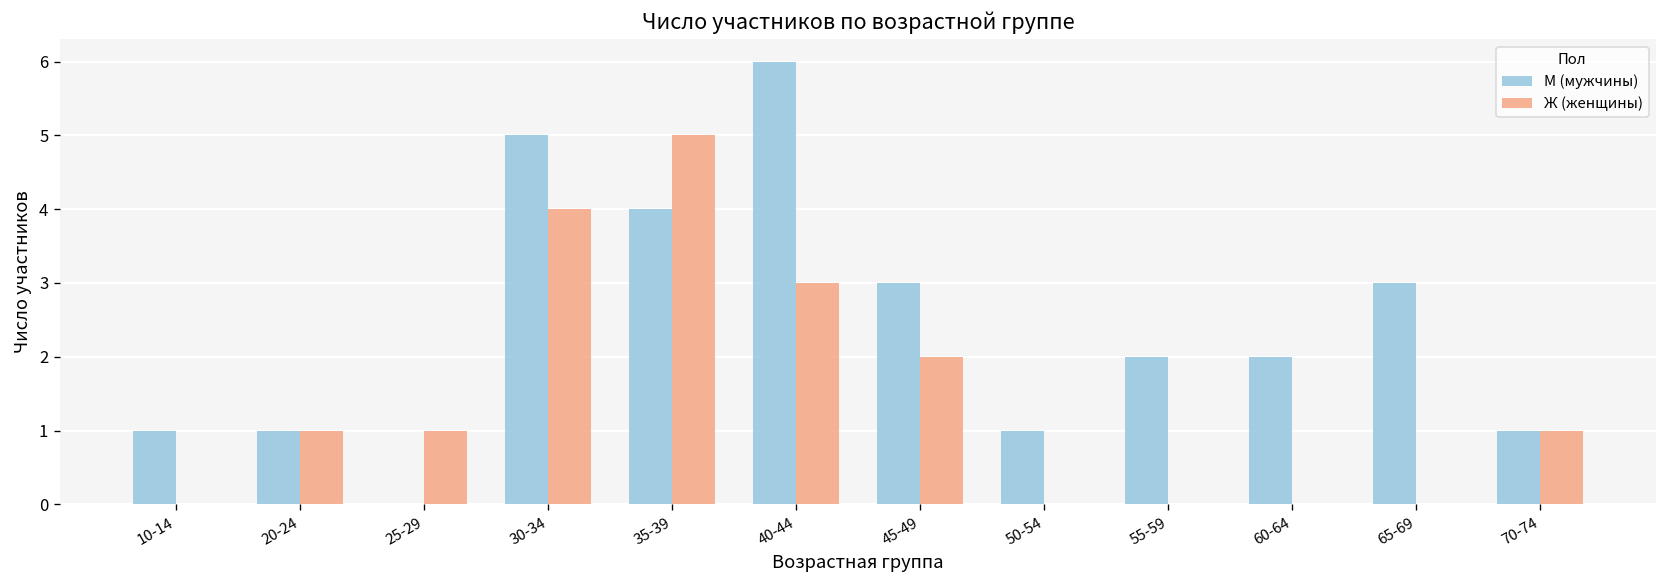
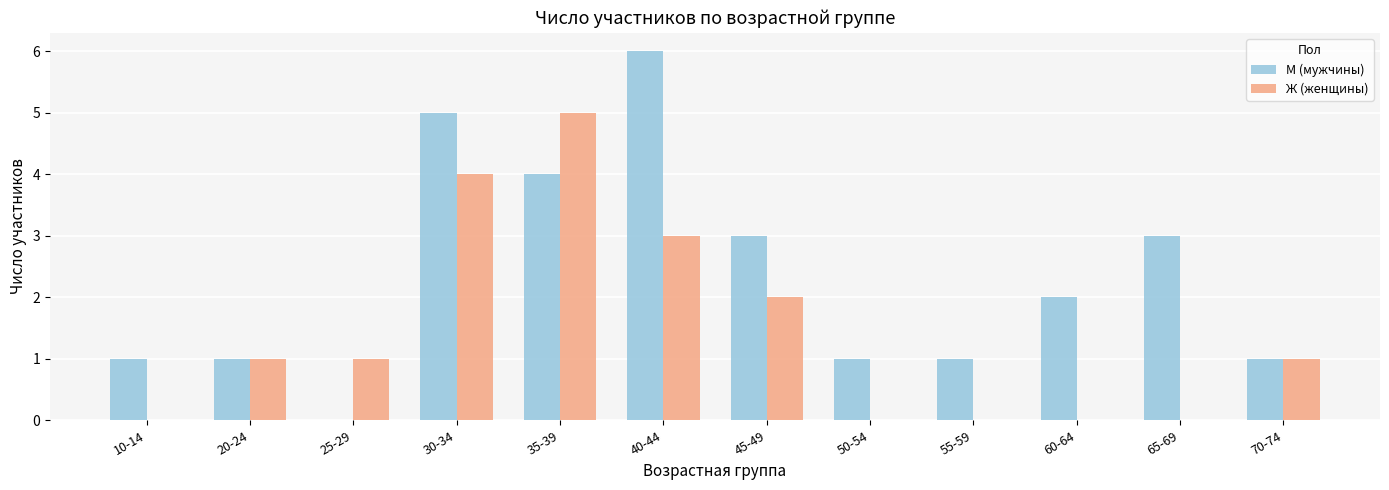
М (мужчины), 55-59: 2 -> 1
